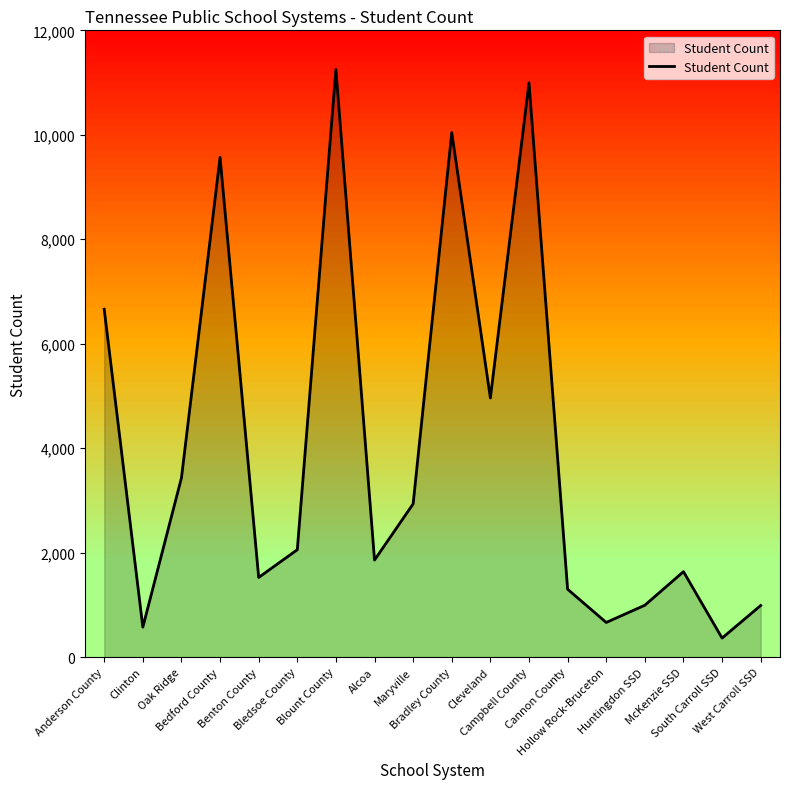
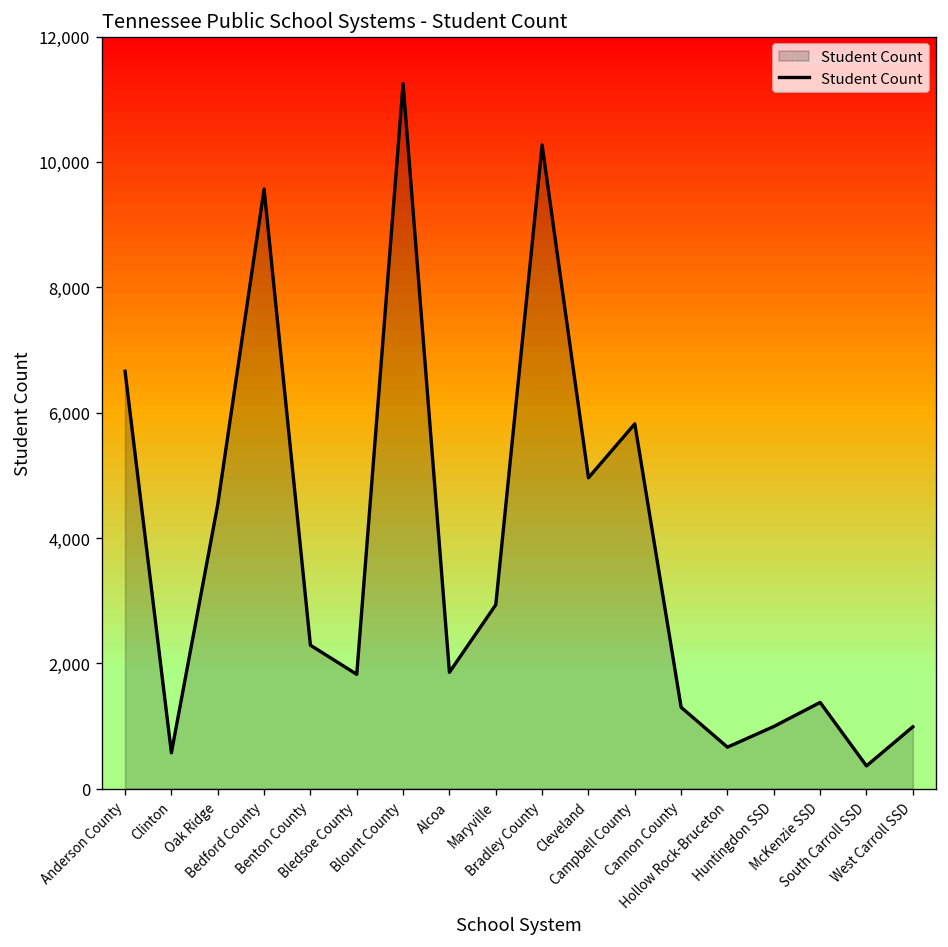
Oak Ridge: 3,400 -> 4,500
Benton County: 1,500 -> 2,300
Bledsoe County: 2,100 -> 1,800
Bradley County: 10,000 -> 10,300
Campbell County: 11,000 -> 5,800
McKenzie SSD: 1,600 -> 1,400
